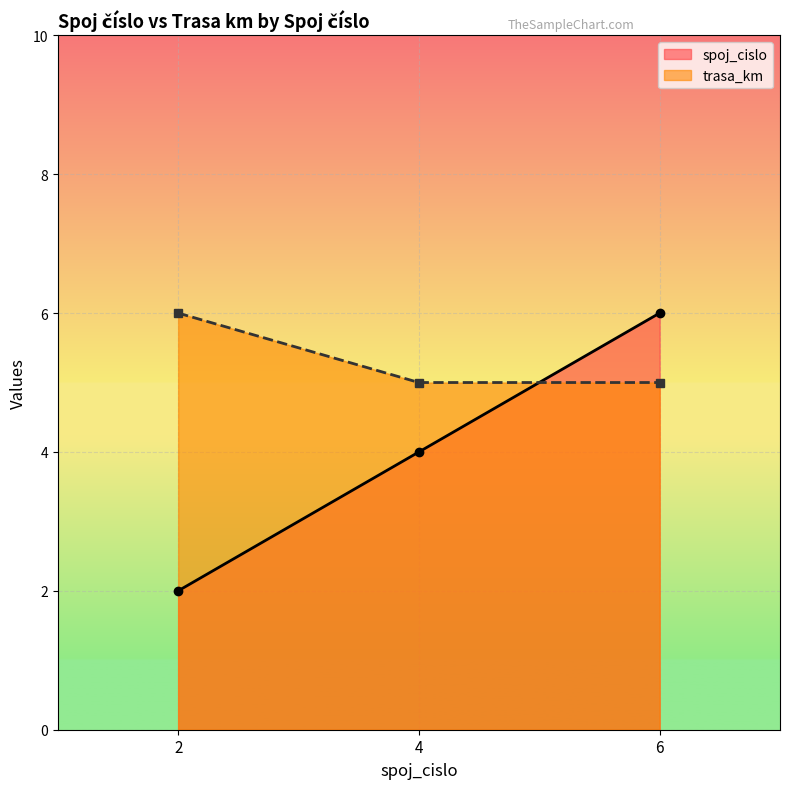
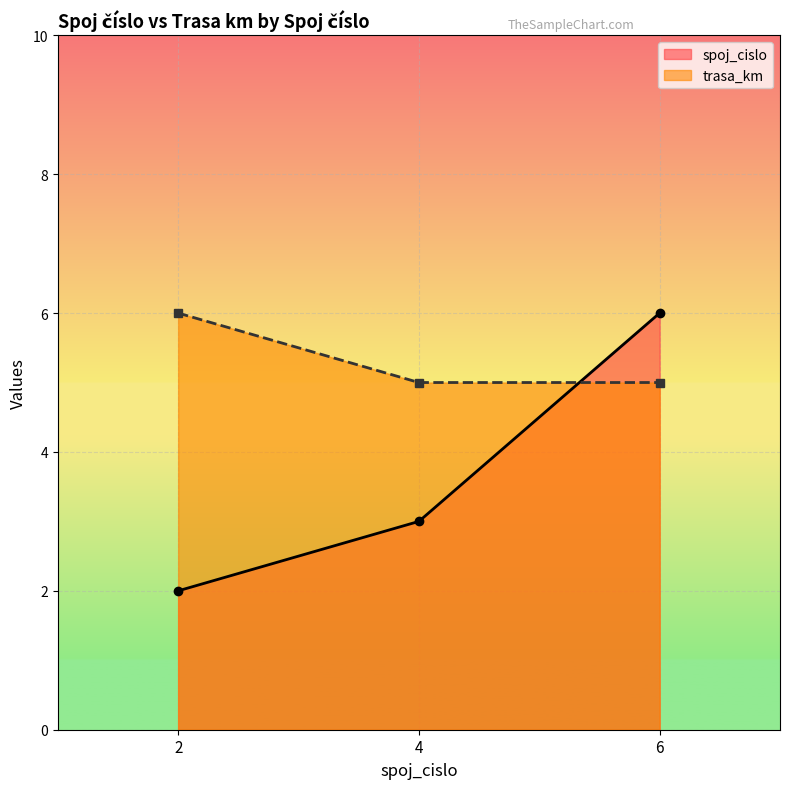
spoj_cislo, 4: 4 -> 3
